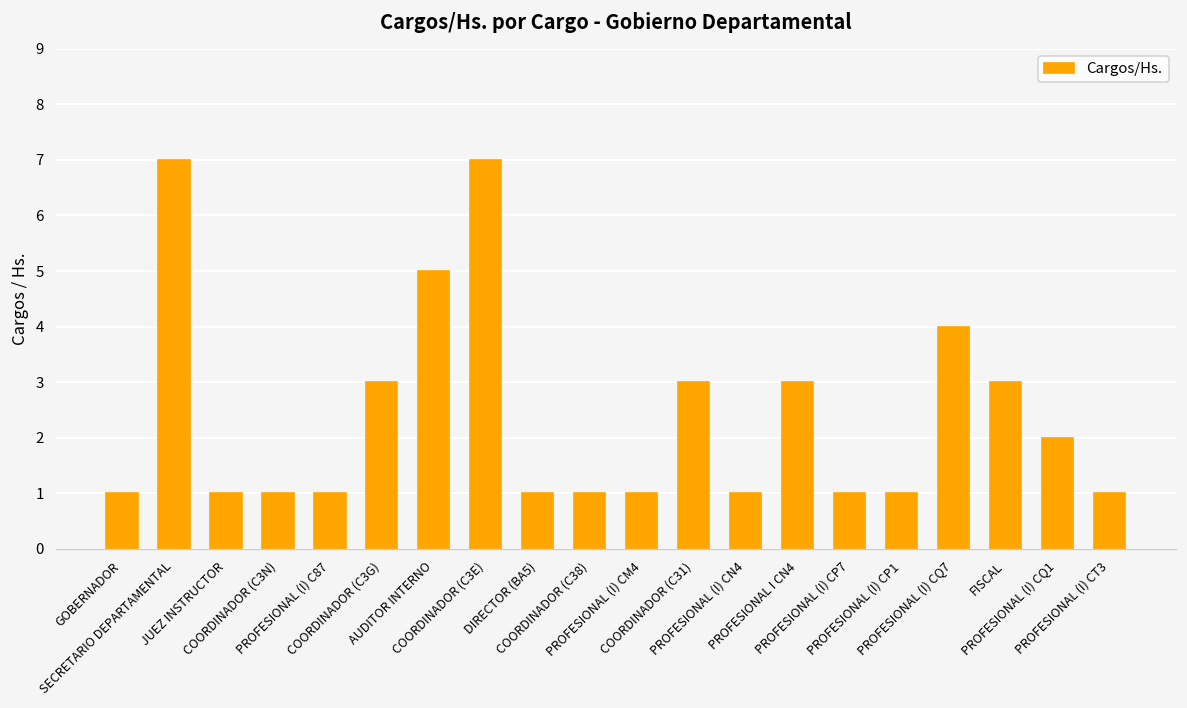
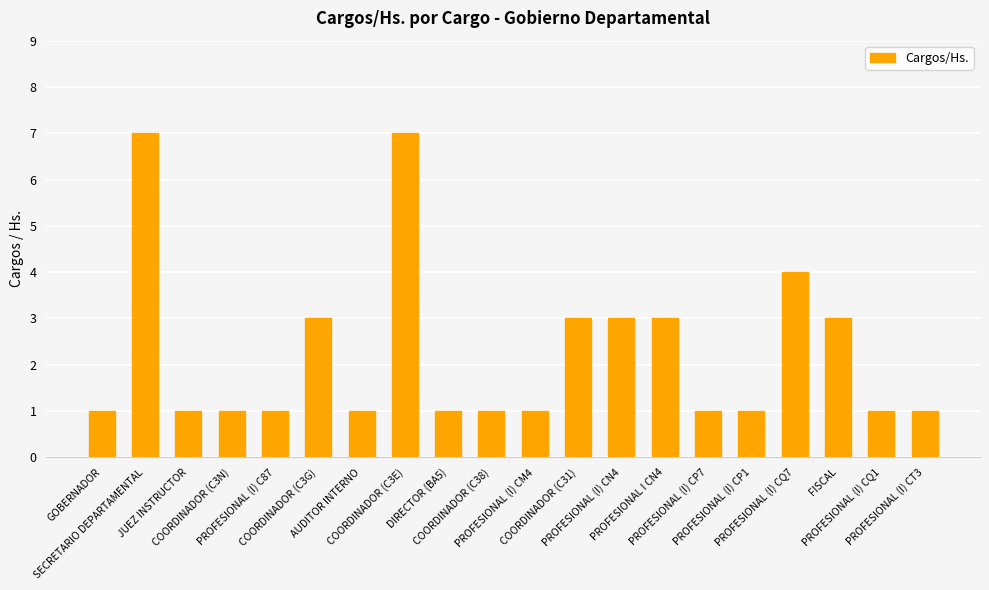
AUDITOR INTERNO: 5 -> 1
PROFESIONAL (I) CN4: 1 -> 3
PROFESIONAL (I) CQ1: 2 -> 1
